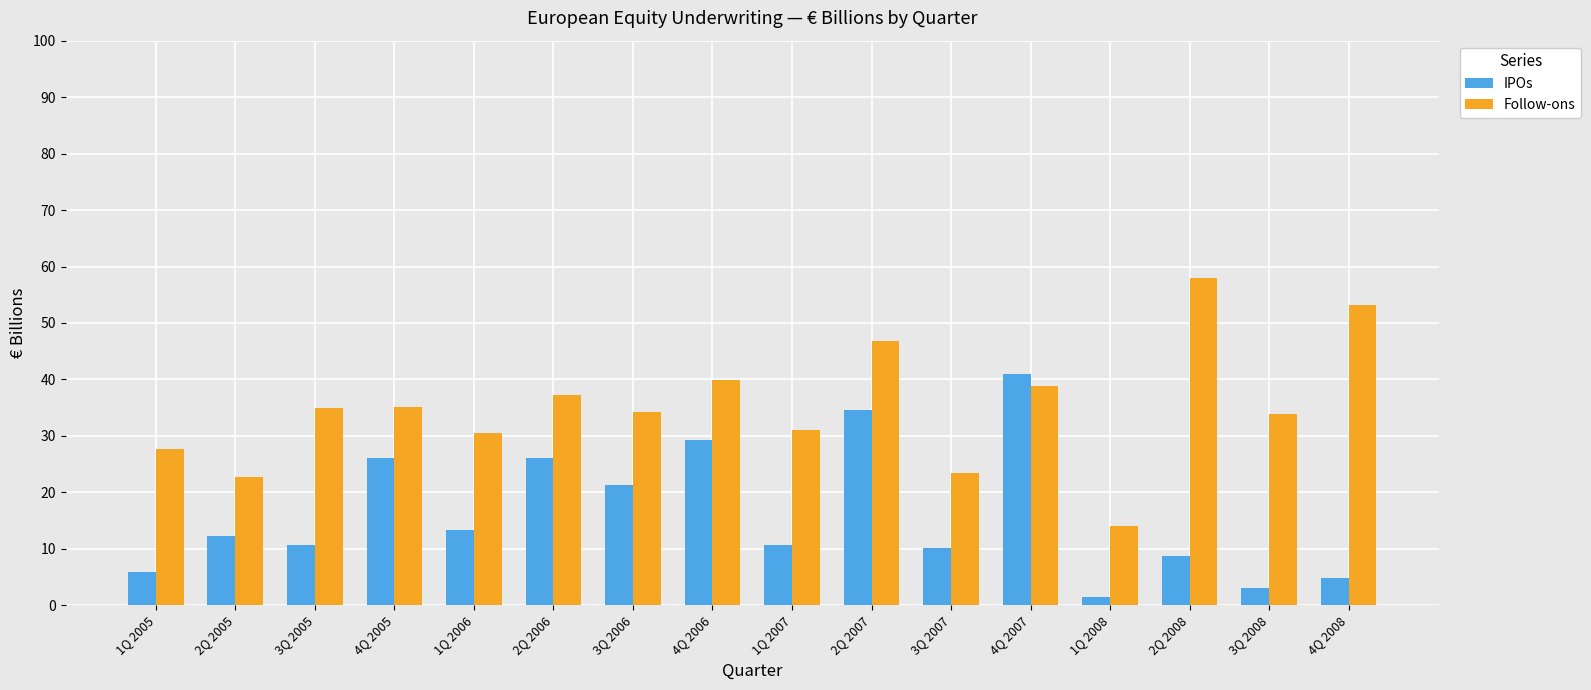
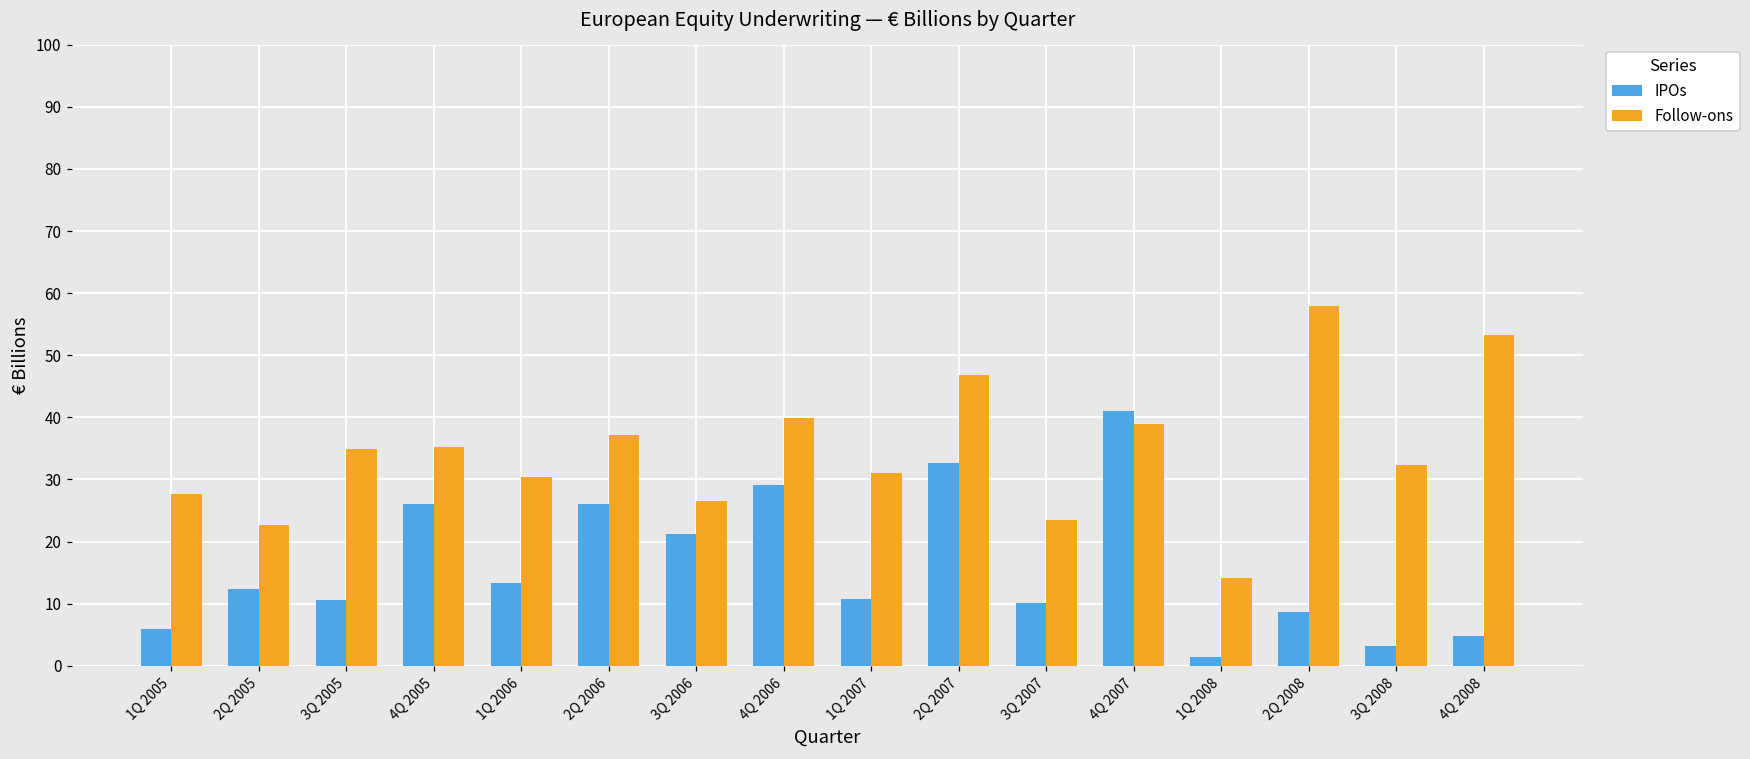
Follow-ons, 3Q 2006: 34 -> 27
IPOs, 2Q 2007: 35 -> 33
Follow-ons, 3Q 2008: 34 -> 32
